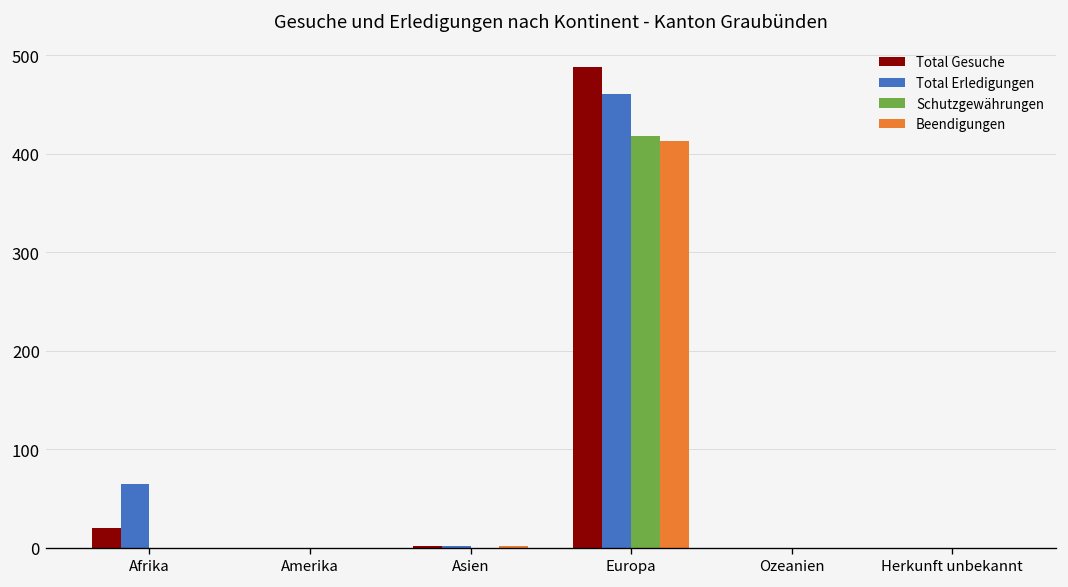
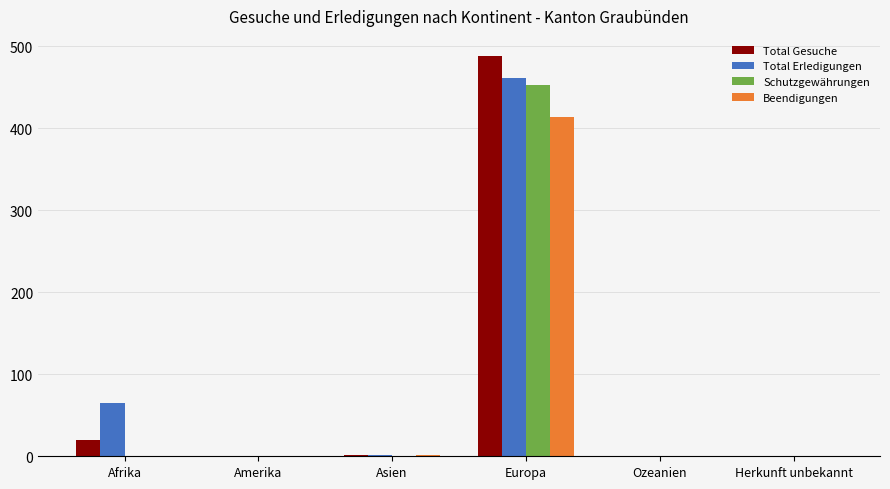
Schutzgewährungen, Europa: 420 -> 450
